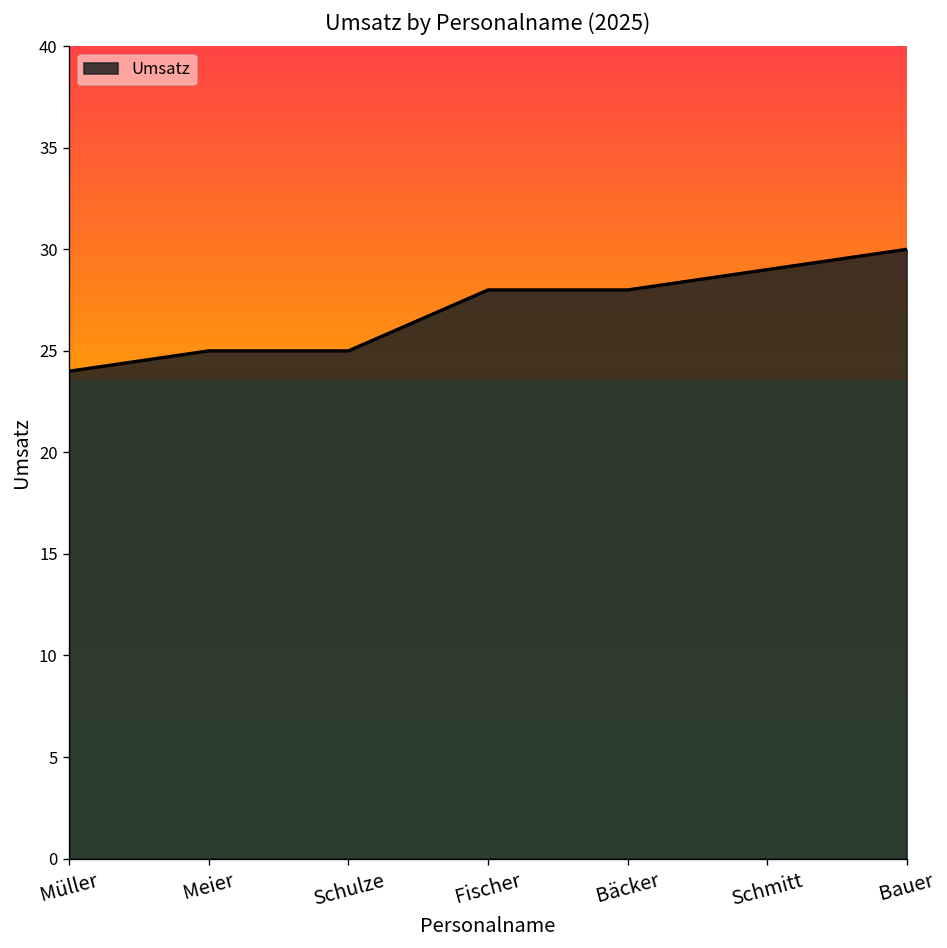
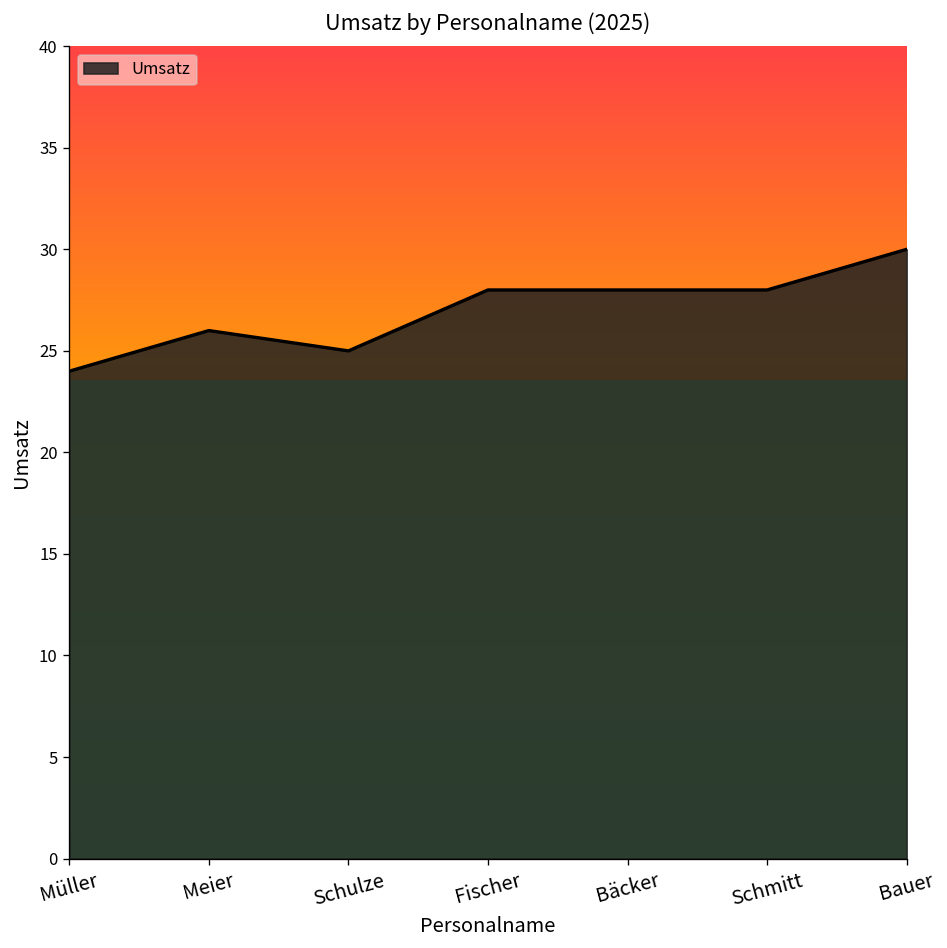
Meier: 25 -> 26
Schmitt: 29 -> 28
